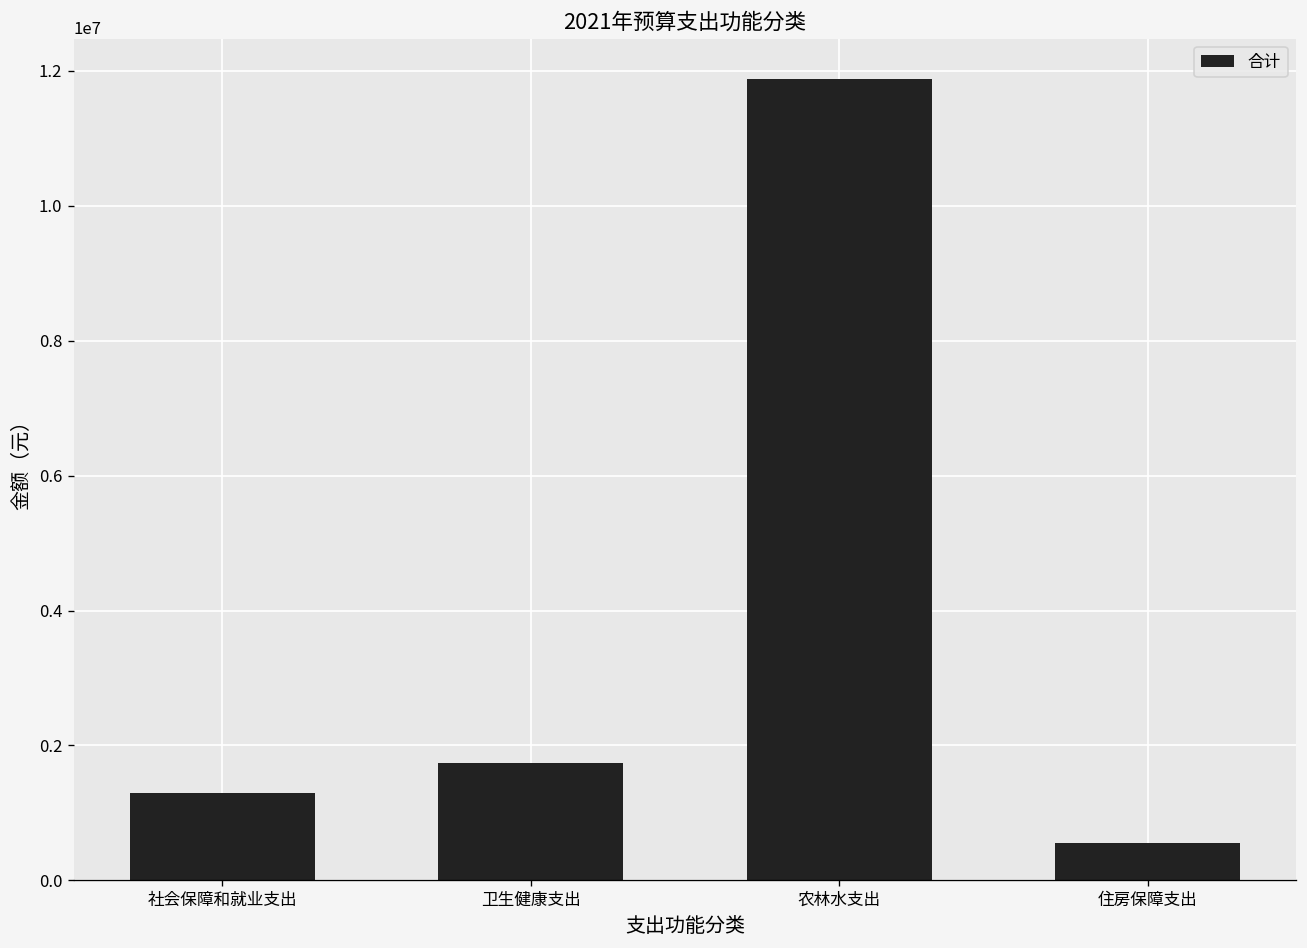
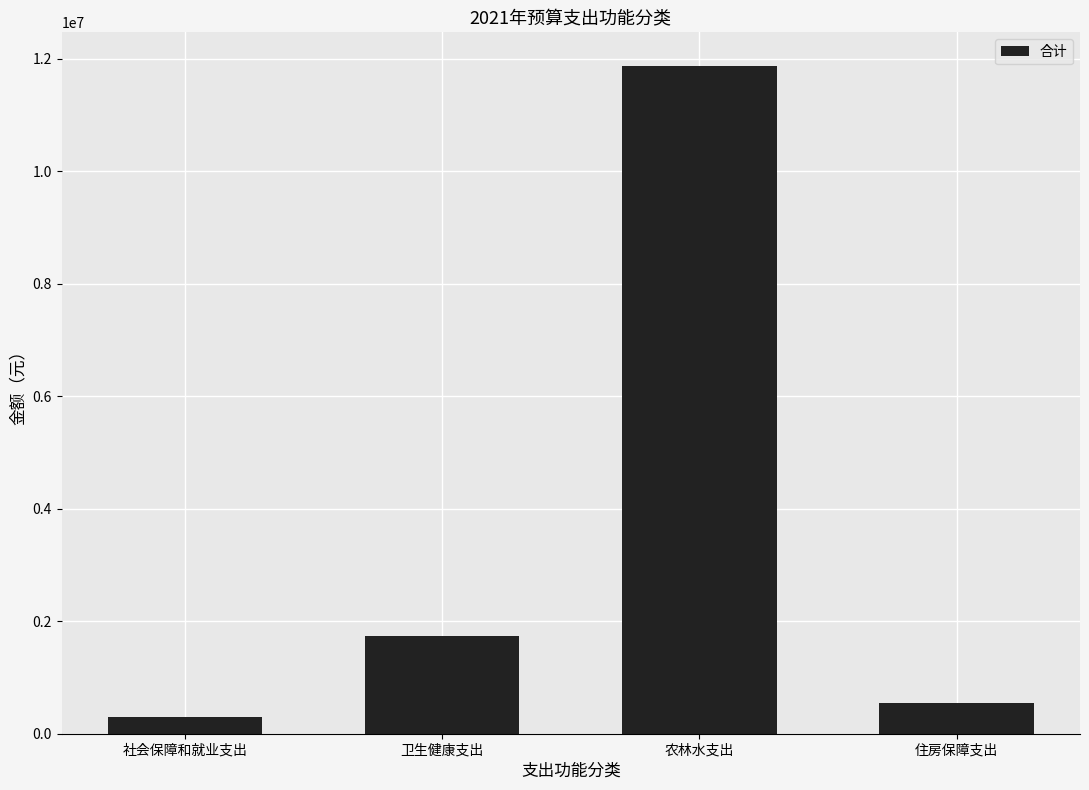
社会保障和就业支出: 1300000 -> 300000
